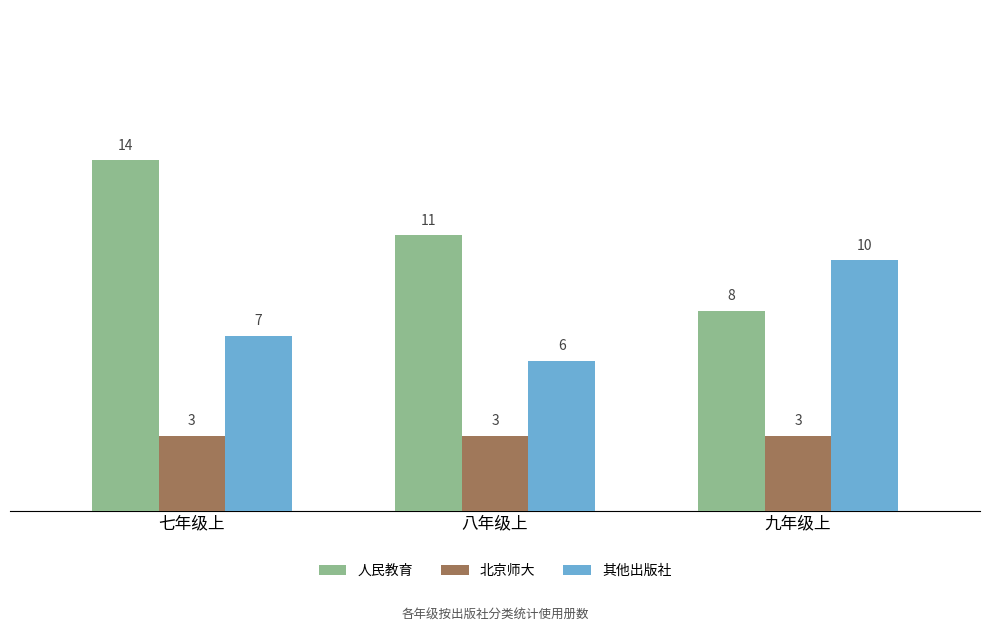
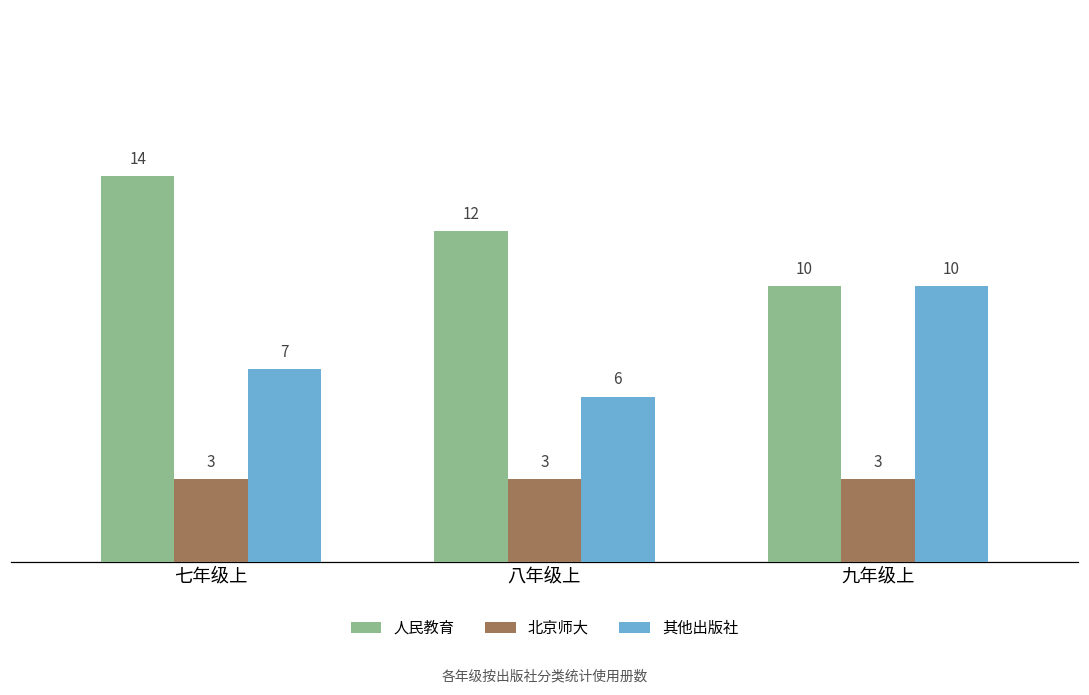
人民教育, 八年级上: 11 -> 12
人民教育, 九年级上: 8 -> 10
